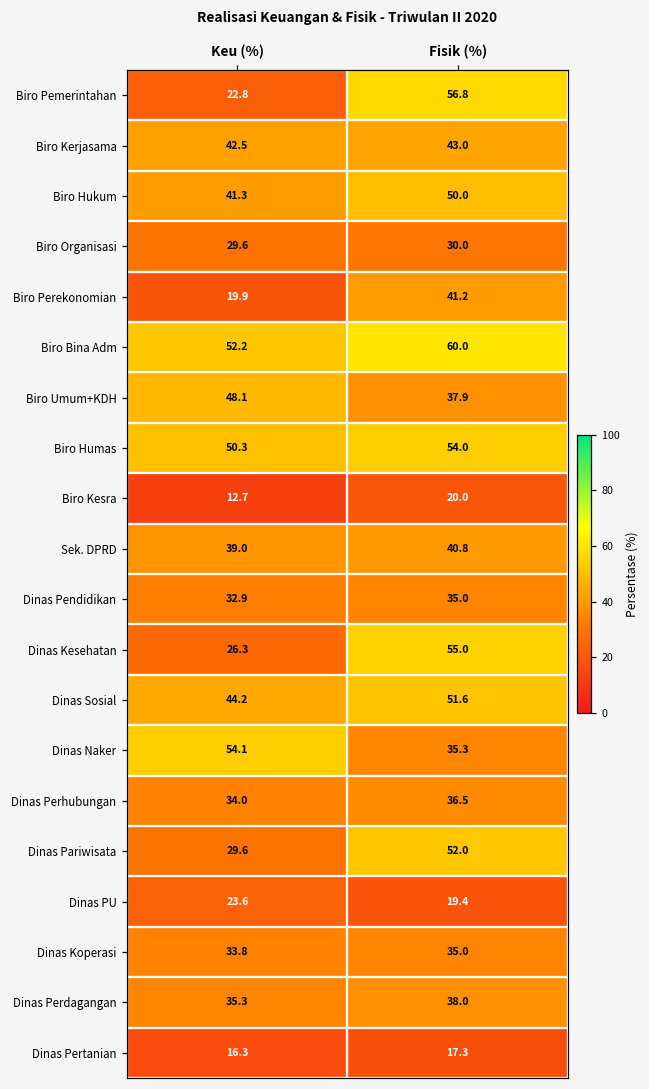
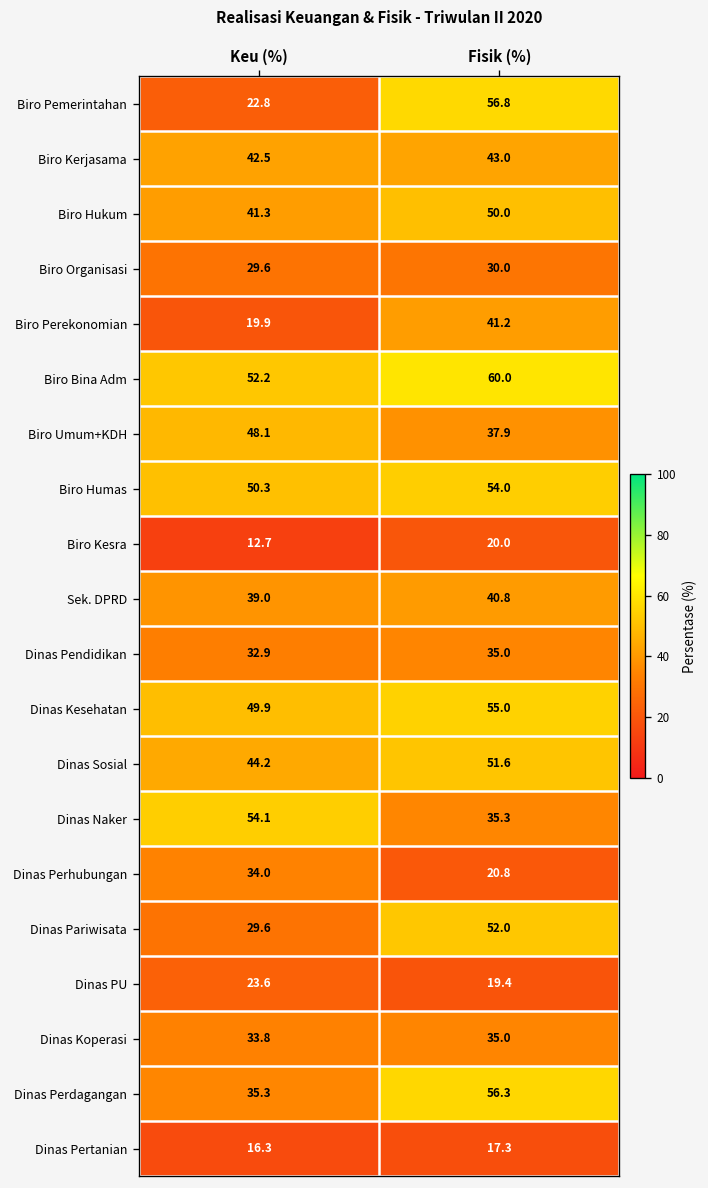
Dinas Kesehatan, Keu (%): 26.3 -> 49.9
Dinas Perhubungan, Fisik (%): 36.5 -> 20.8
Dinas Perdagangan, Fisik (%): 38.0 -> 56.3
